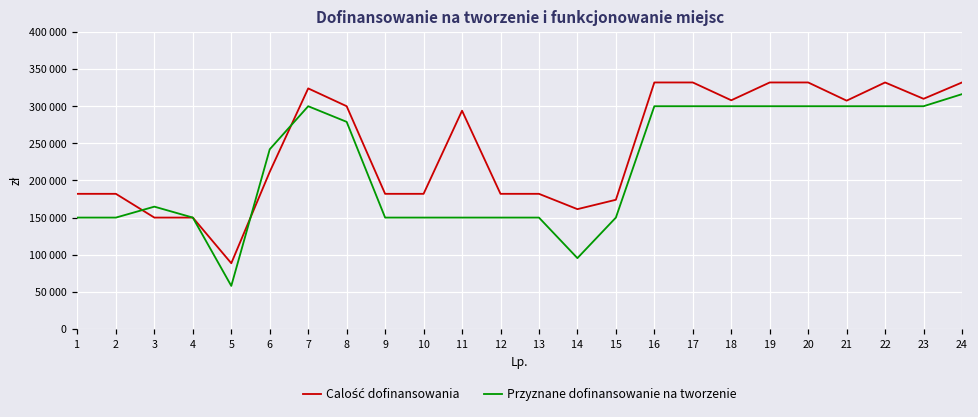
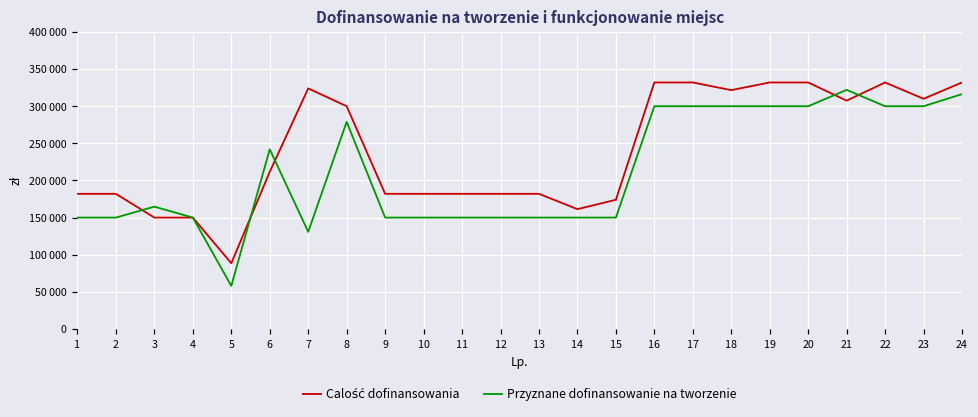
Przyznane dofinansowanie na tworzenie, 7: 300000 -> 130000
Calość dofinansowania, 11: 290000 -> 180000
Przyznane dofinansowanie na tworzenie, 14: 100000 -> 150000
Calość dofinansowania, 18: 310000 -> 320000
Przyznane dofinansowanie na tworzenie, 21: 300000 -> 320000
